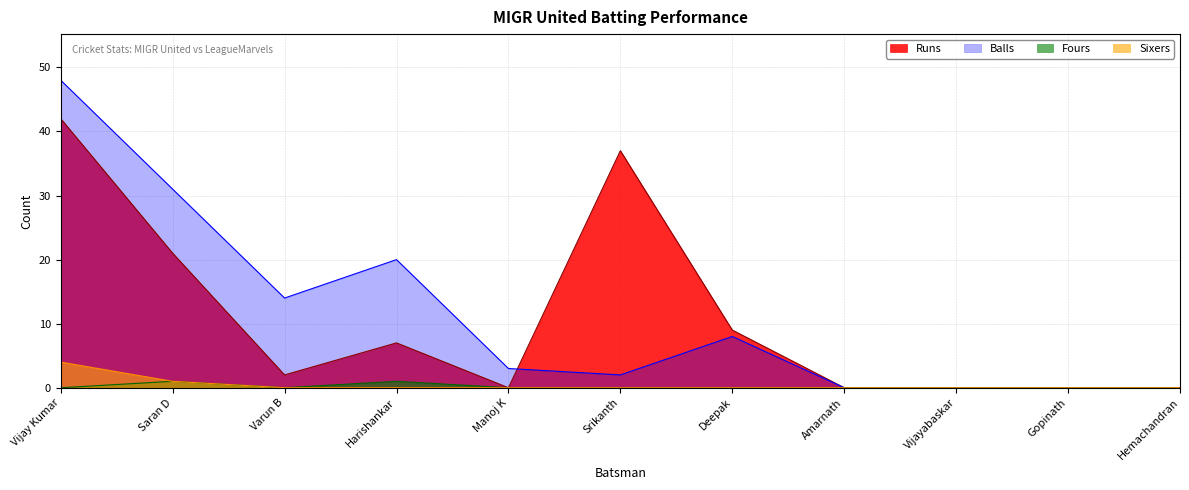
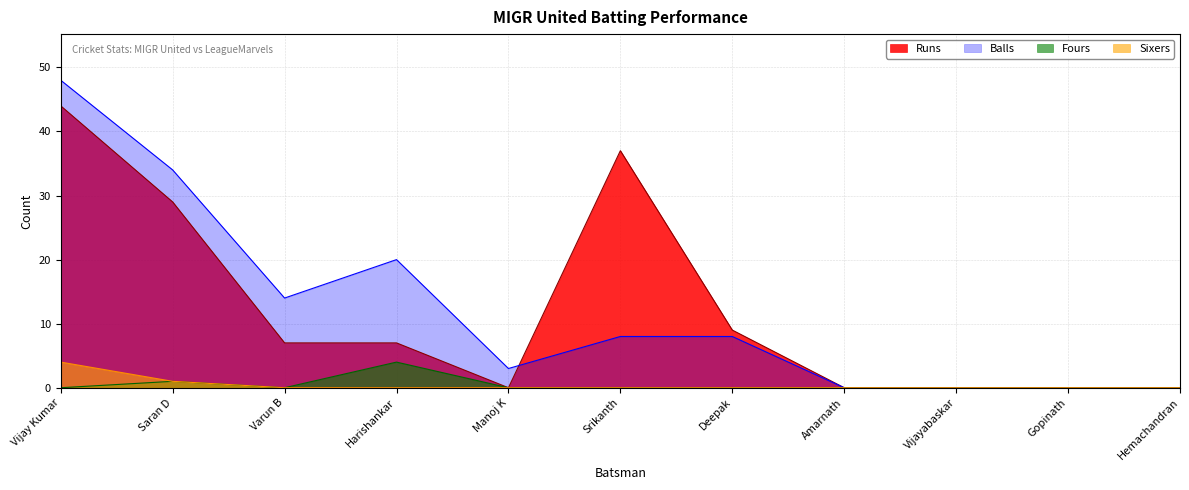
Runs, Vijay Kumar: 42 -> 44
Runs, Saran D: 21 -> 29
Balls, Saran D: 31 -> 34
Runs, Varun B: 2 -> 7
Fours, Harishankar: 1 -> 4
Balls, Srikanth: 2 -> 8
